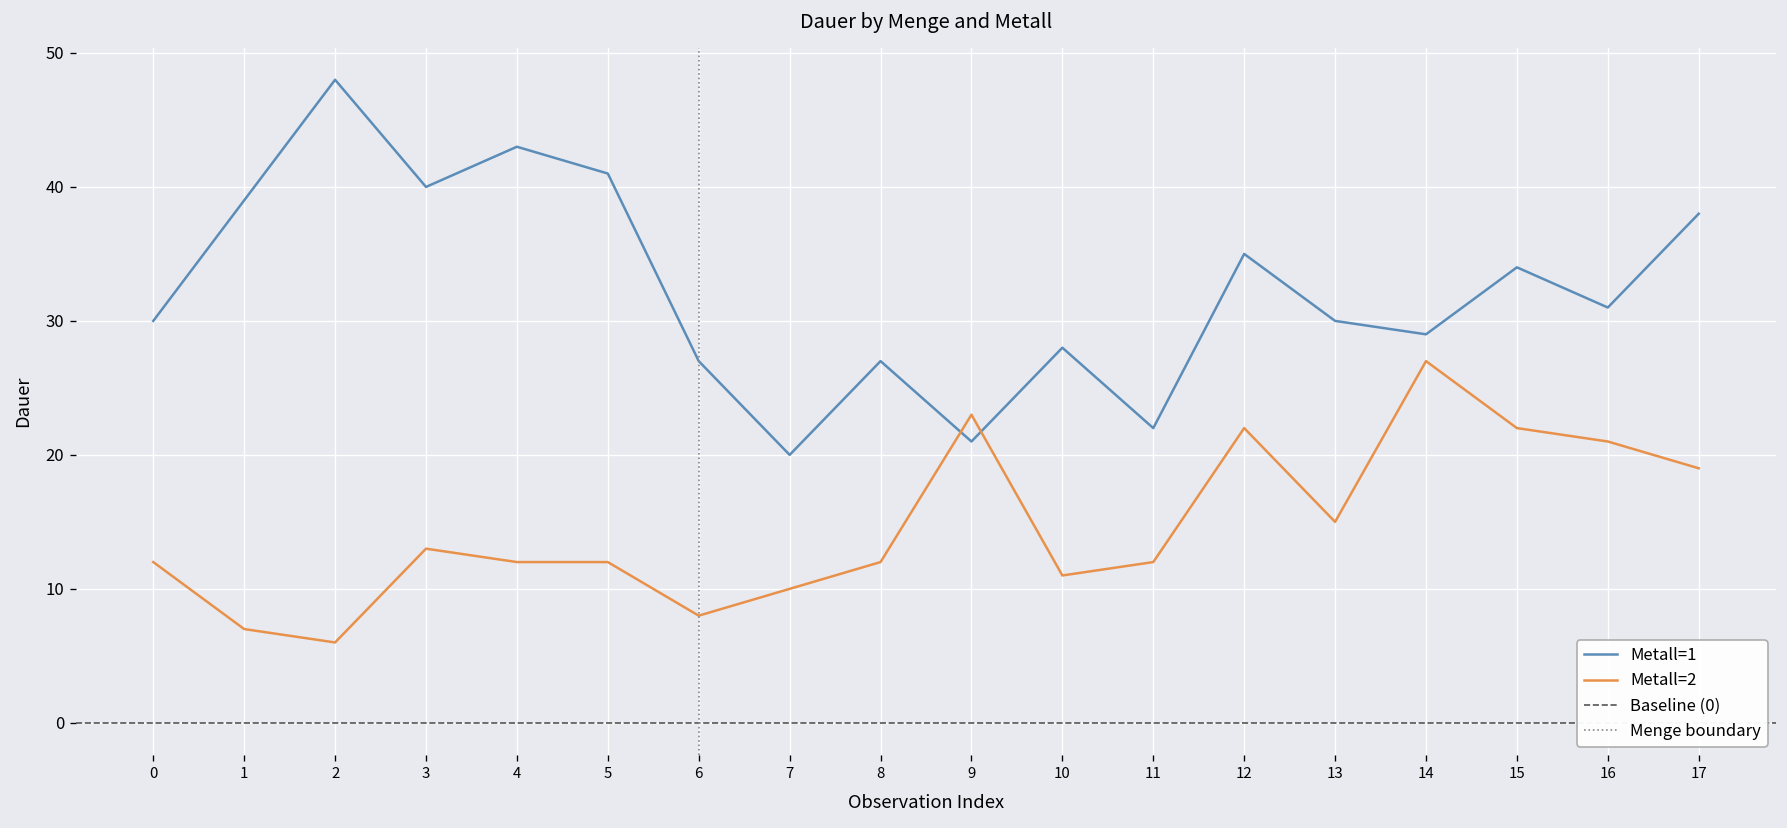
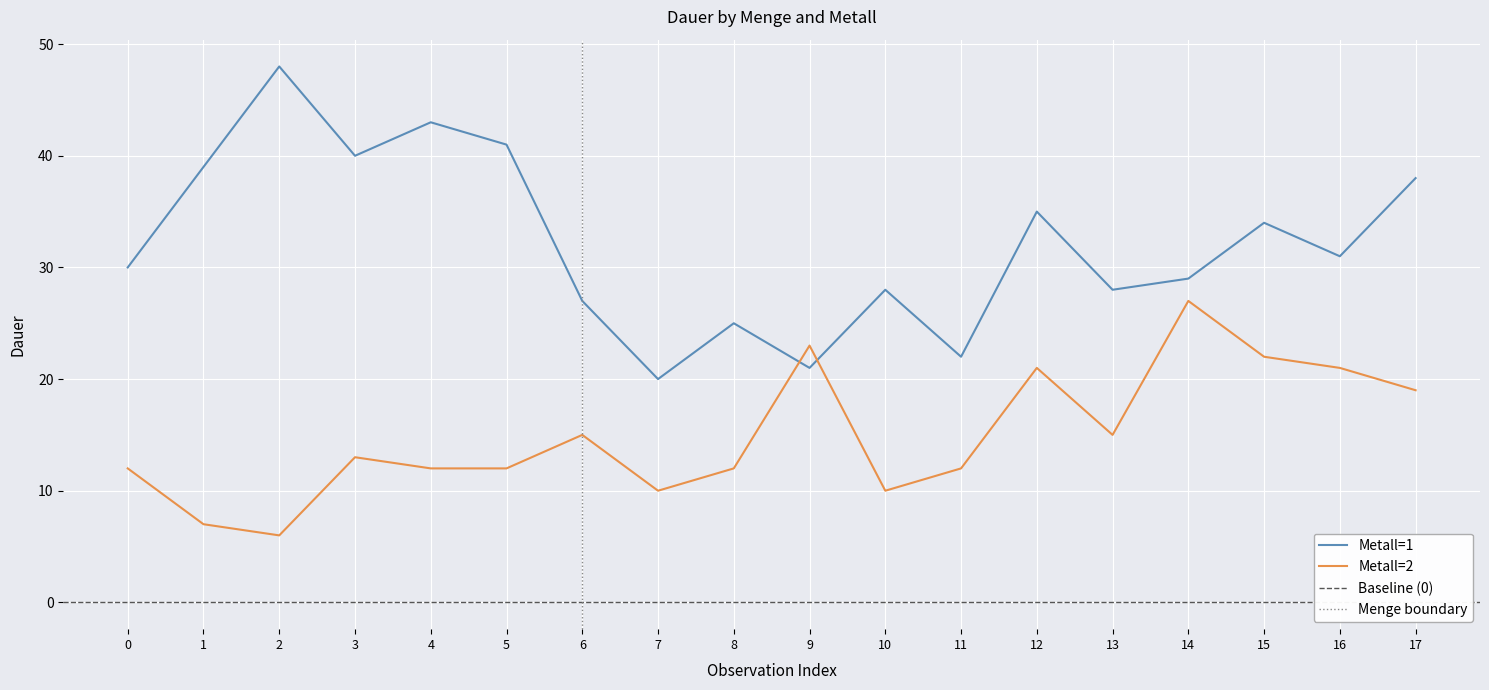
Metall=2, 6: 8 -> 15
Metall=1, 8: 27 -> 25
Metall=2, 10: 11 -> 10
Metall=2, 12: 22 -> 21
Metall=1, 13: 30 -> 28
